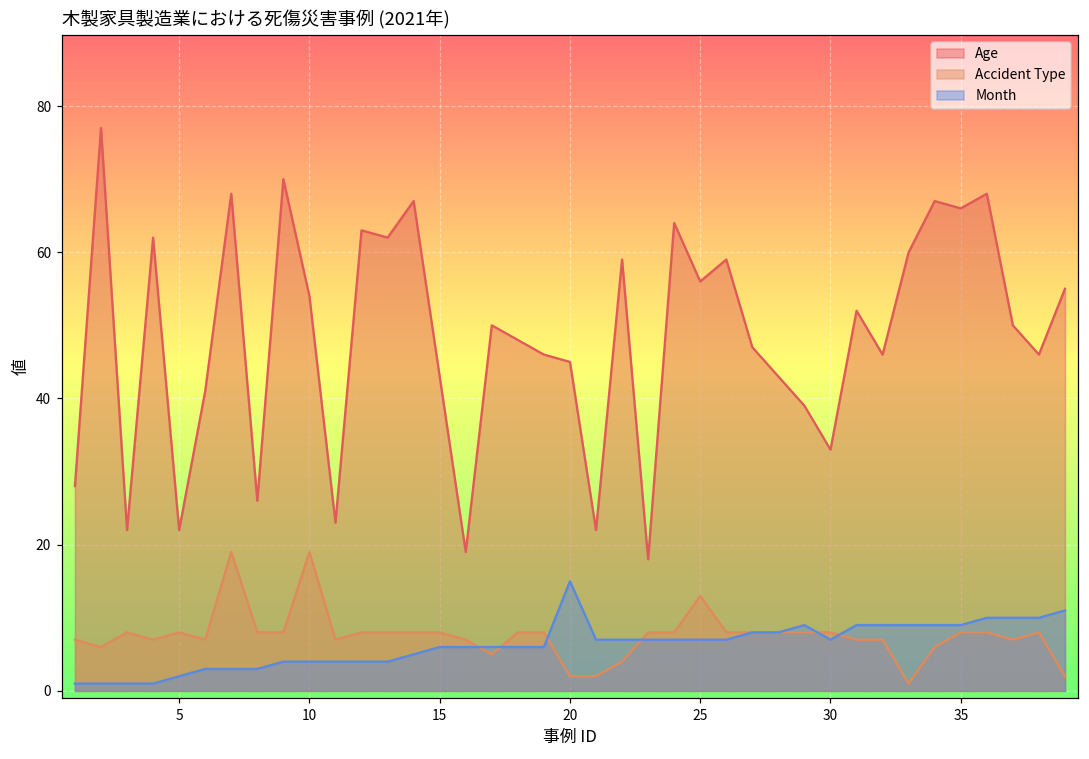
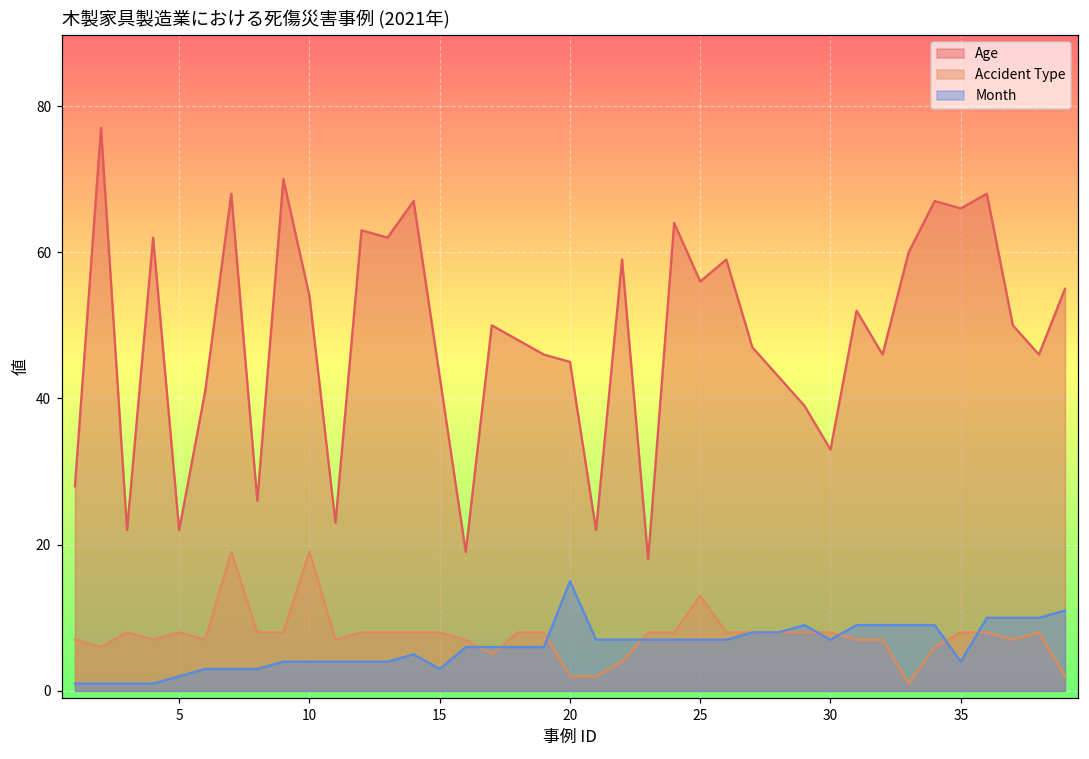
Month, 15: 6 -> 3
Month, 35: 9 -> 4
